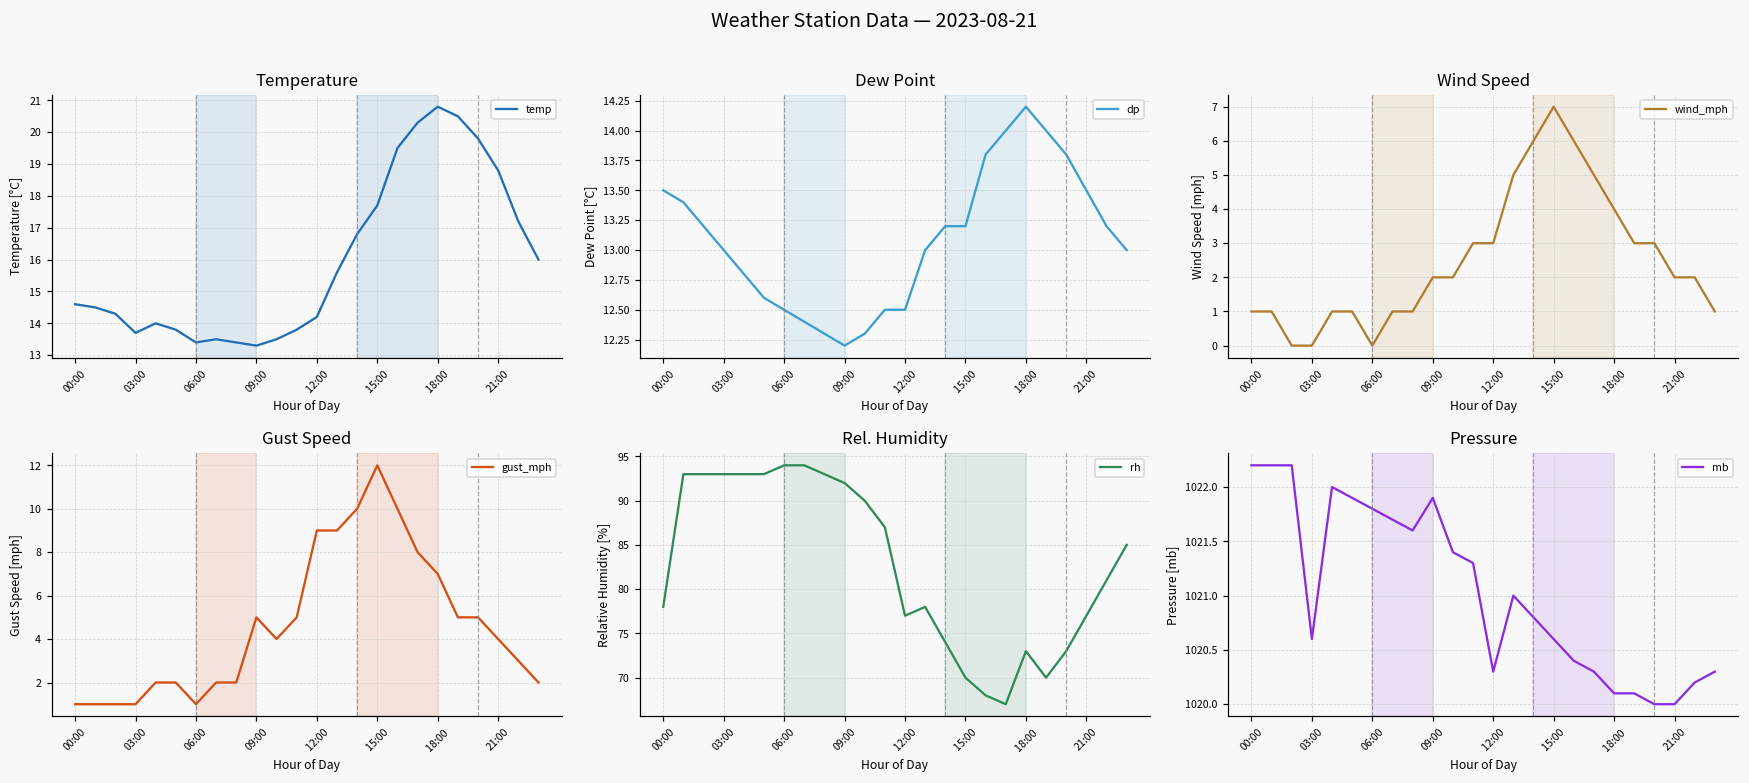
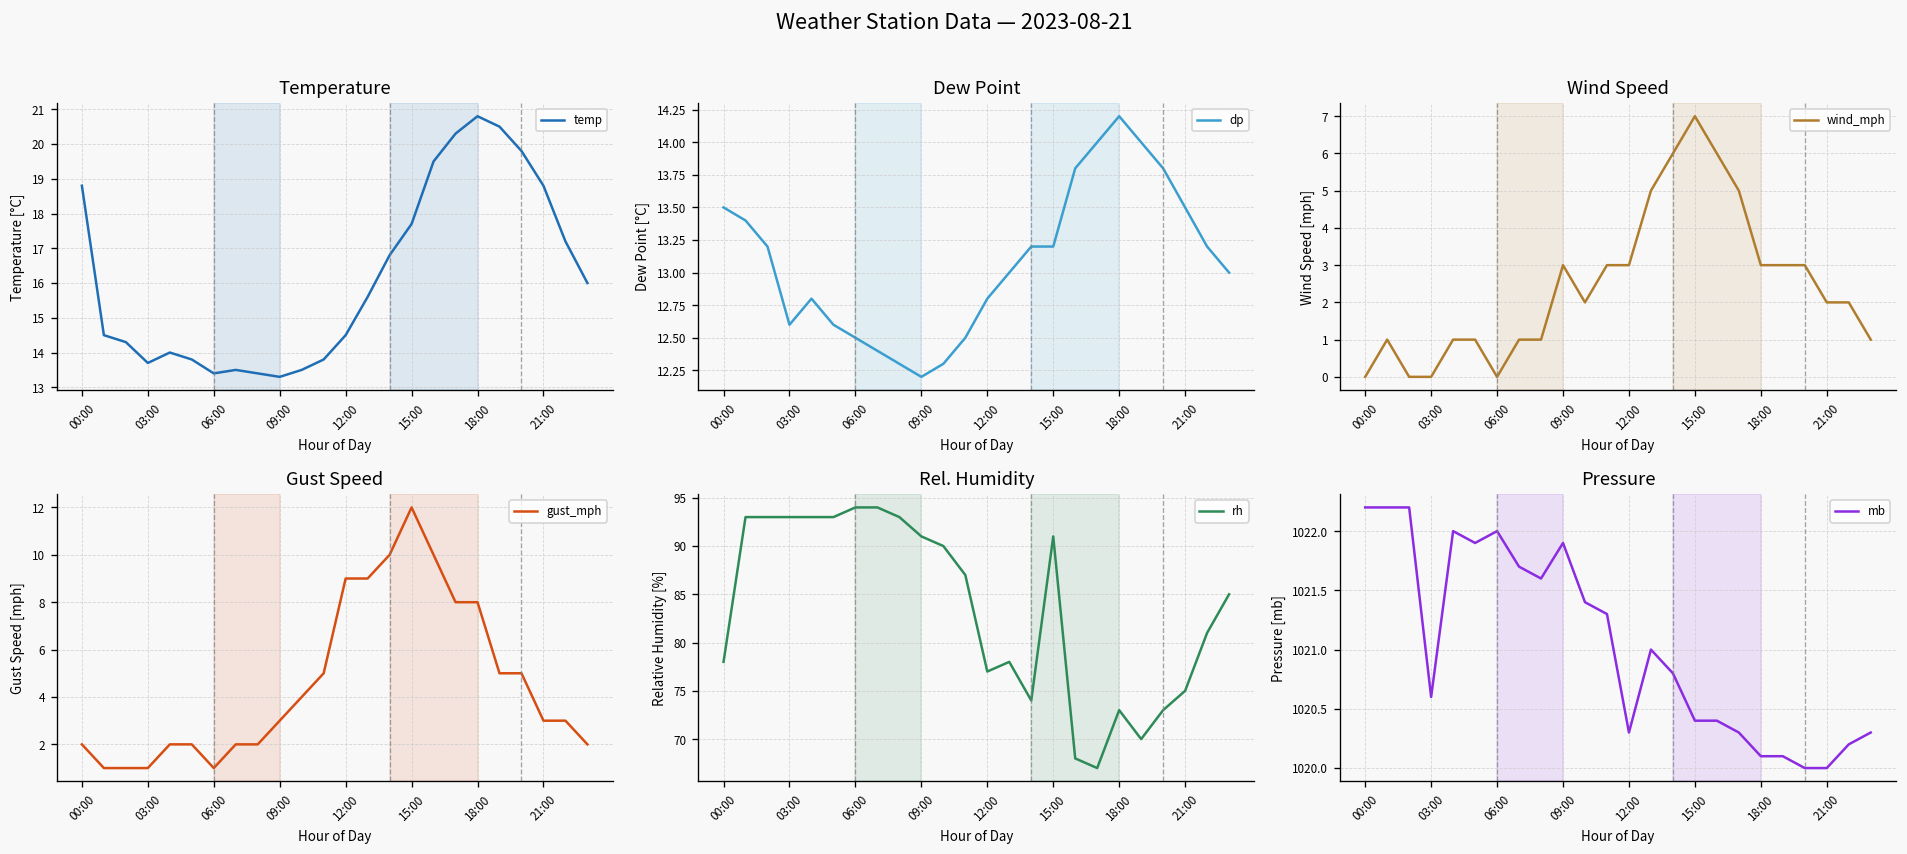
Temperature, 00:00: 14.6 -> 18.8
Temperature, 12:00: 14.2 -> 14.5
Dew Point, 03:00: 13.0 -> 12.6
Dew Point, 12:00: 12.5 -> 12.8
Wind Speed, 00:00: 1 -> 0
Wind Speed, 09:00: 2 -> 3
Wind Speed, 18:00: 4 -> 3
Gust Speed, 00:00: 1 -> 2
Gust Speed, 09:00: 5 -> 3
Gust Speed, 18:00: 7 -> 8
Gust Speed, 21:00: 4 -> 3
Rel. Humidity, 09:00: 92 -> 91
Rel. Humidity, 15:00: 70 -> 91
Rel. Humidity, 21:00: 77 -> 75
Pressure, 06:00: 1021.8 -> 1022.0
Pressure, 15:00: 1020.6 -> 1020.4
